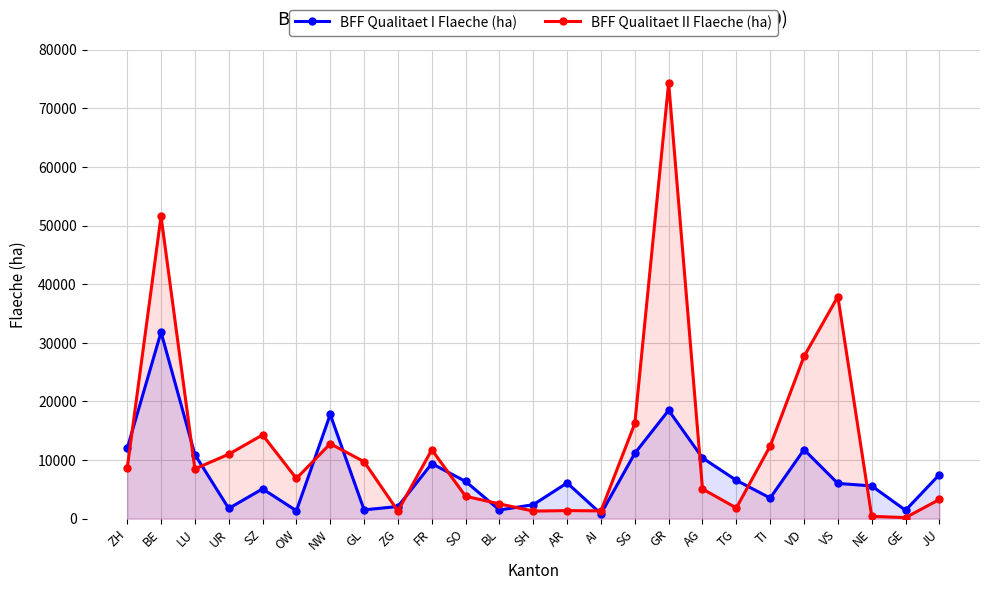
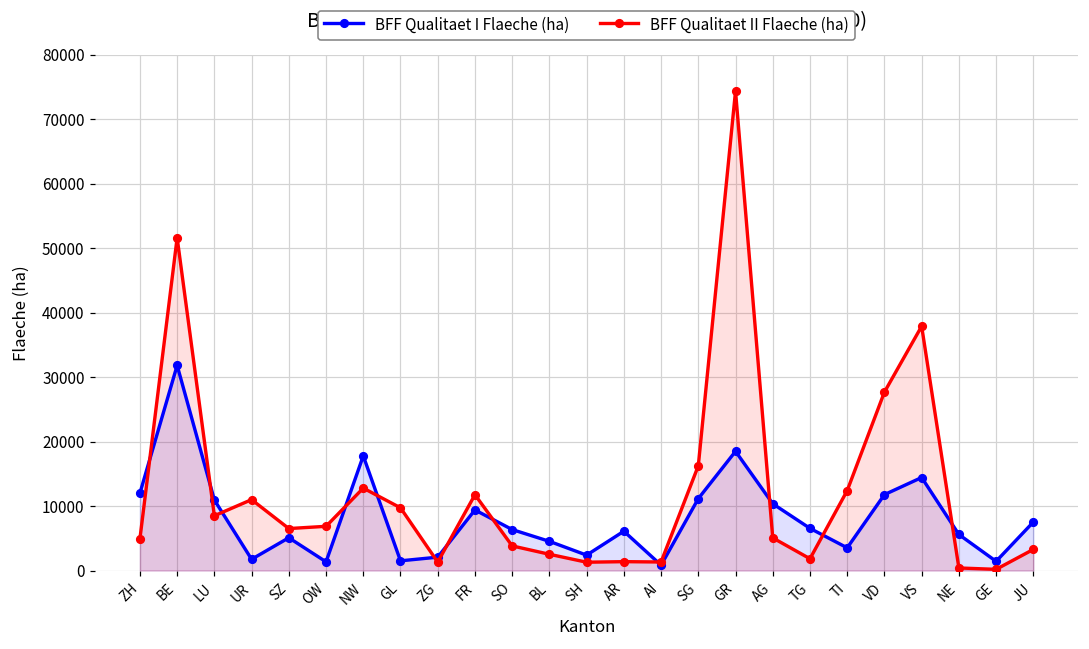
BFF Qualitaet II Flaeche (ha), ZH: 9000 -> 5000
BFF Qualitaet II Flaeche (ha), SZ: 14000 -> 7000
BFF Qualitaet I Flaeche (ha), BL: 1000 -> 5000
BFF Qualitaet I Flaeche (ha), VS: 6000 -> 14000
